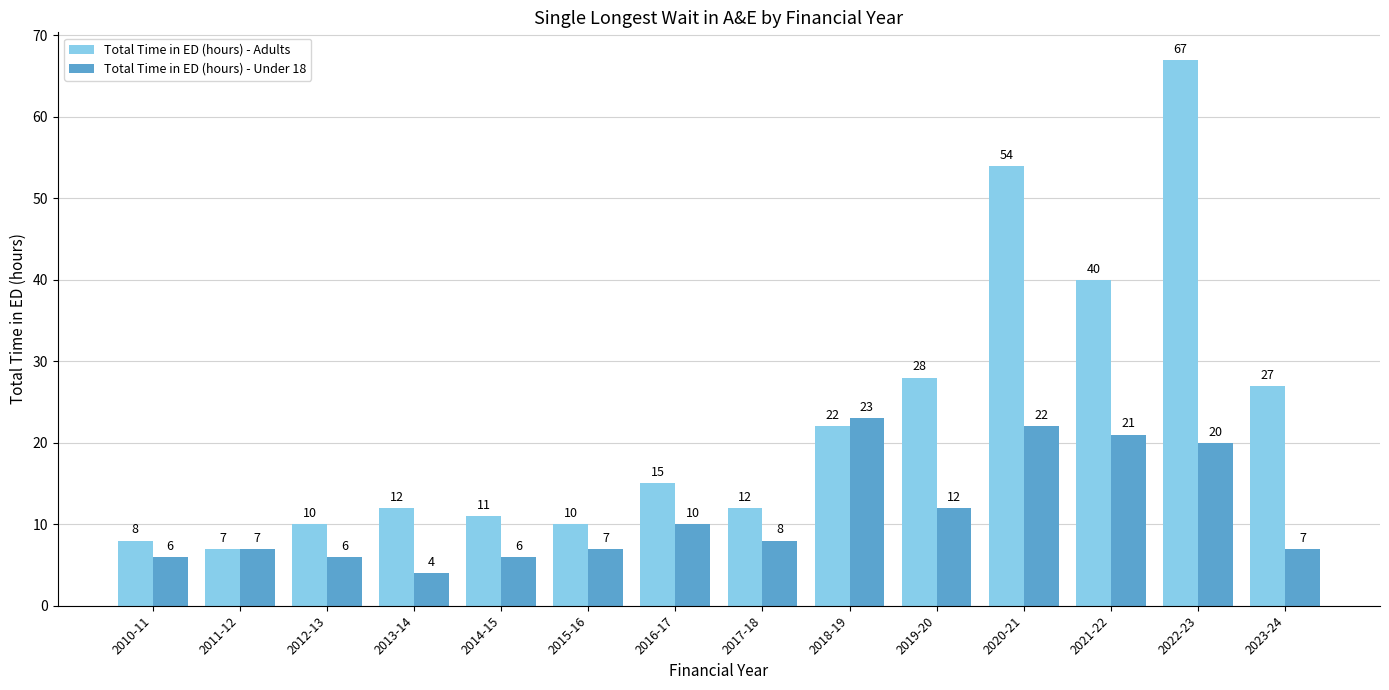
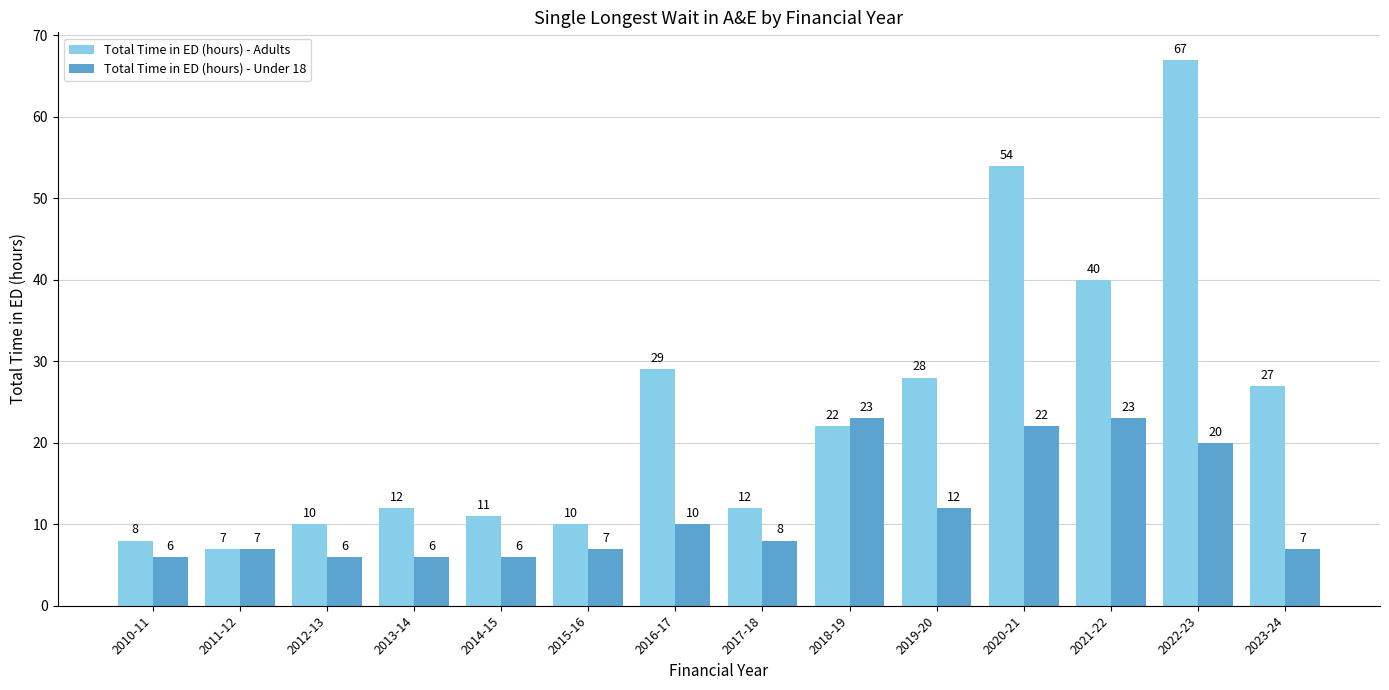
Total Time in ED (hours) - Under 18, 2013-14: 4 -> 6
Total Time in ED (hours) - Adults, 2016-17: 15 -> 29
Total Time in ED (hours) - Under 18, 2021-22: 21 -> 23
